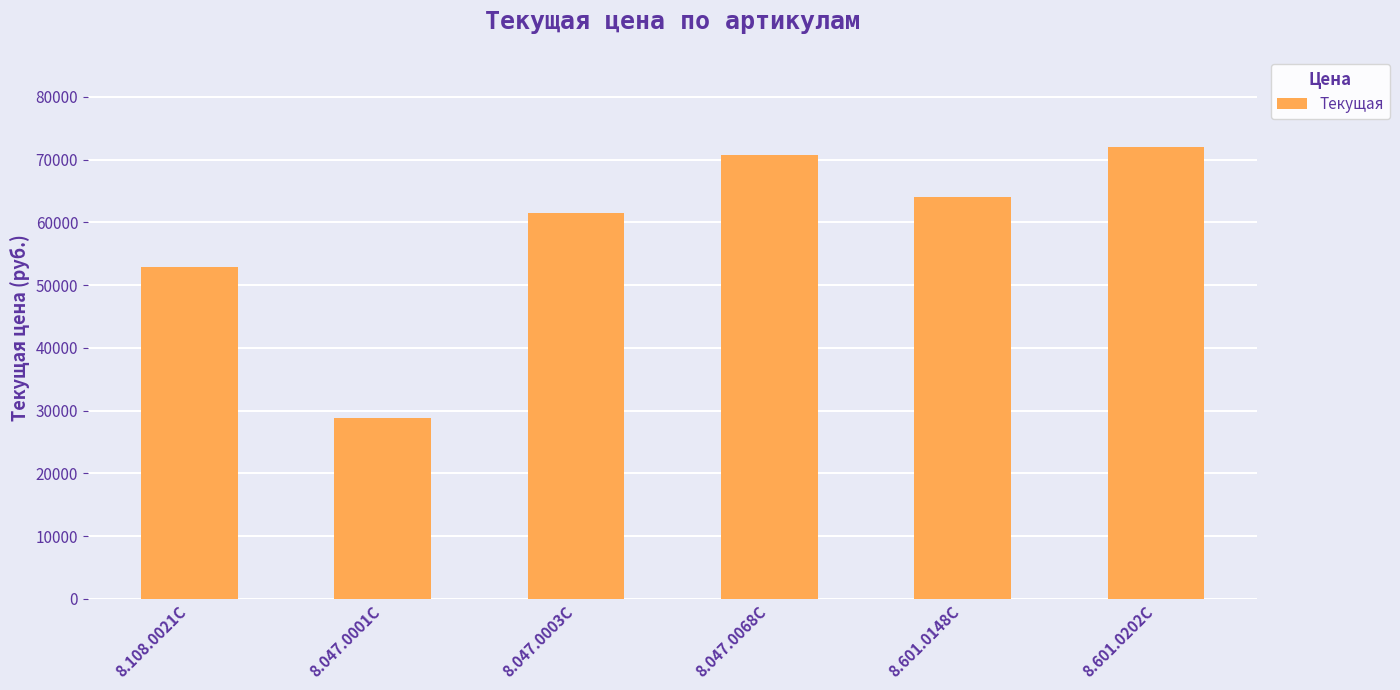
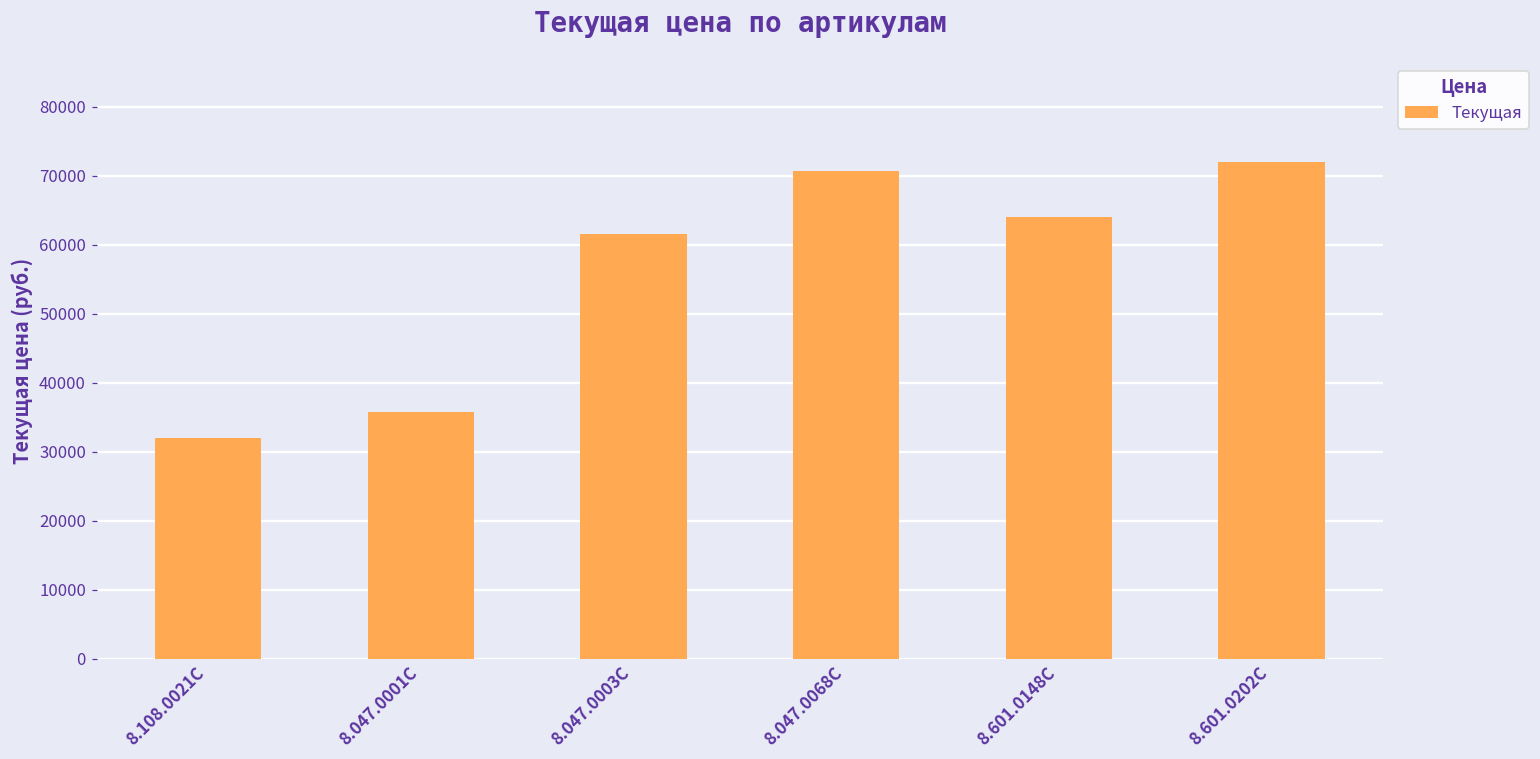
8.108.0021C: 53000 -> 32000
8.047.0001C: 29000 -> 36000
